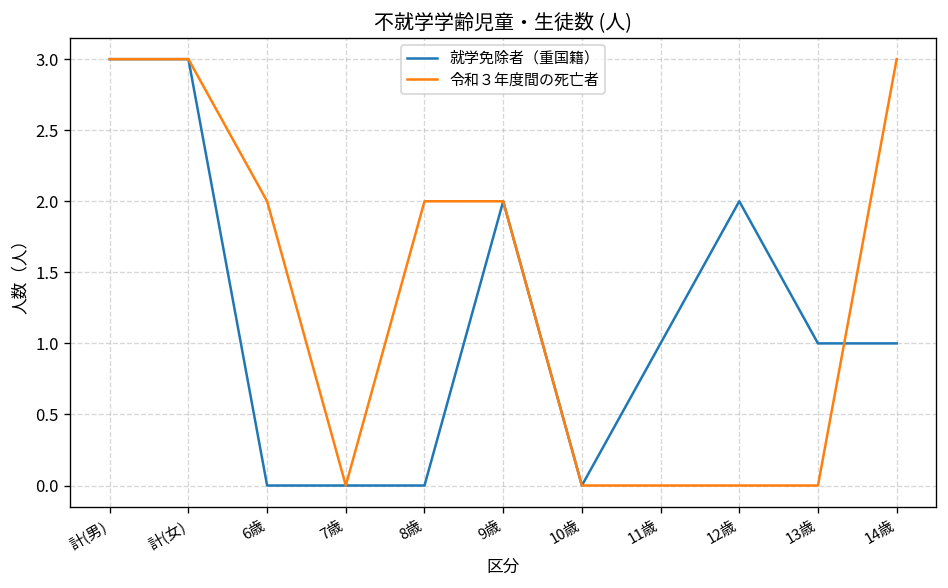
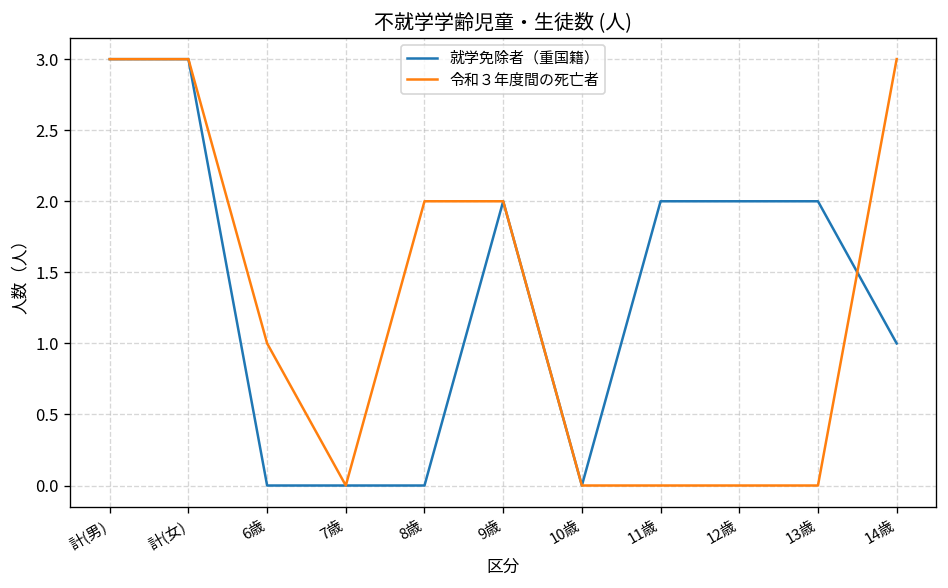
令和３年度間の死亡者, 6歳: 2 -> 1
就学免除者（重国籍）, 11歳: 1 -> 2
就学免除者（重国籍）, 13歳: 1 -> 2
